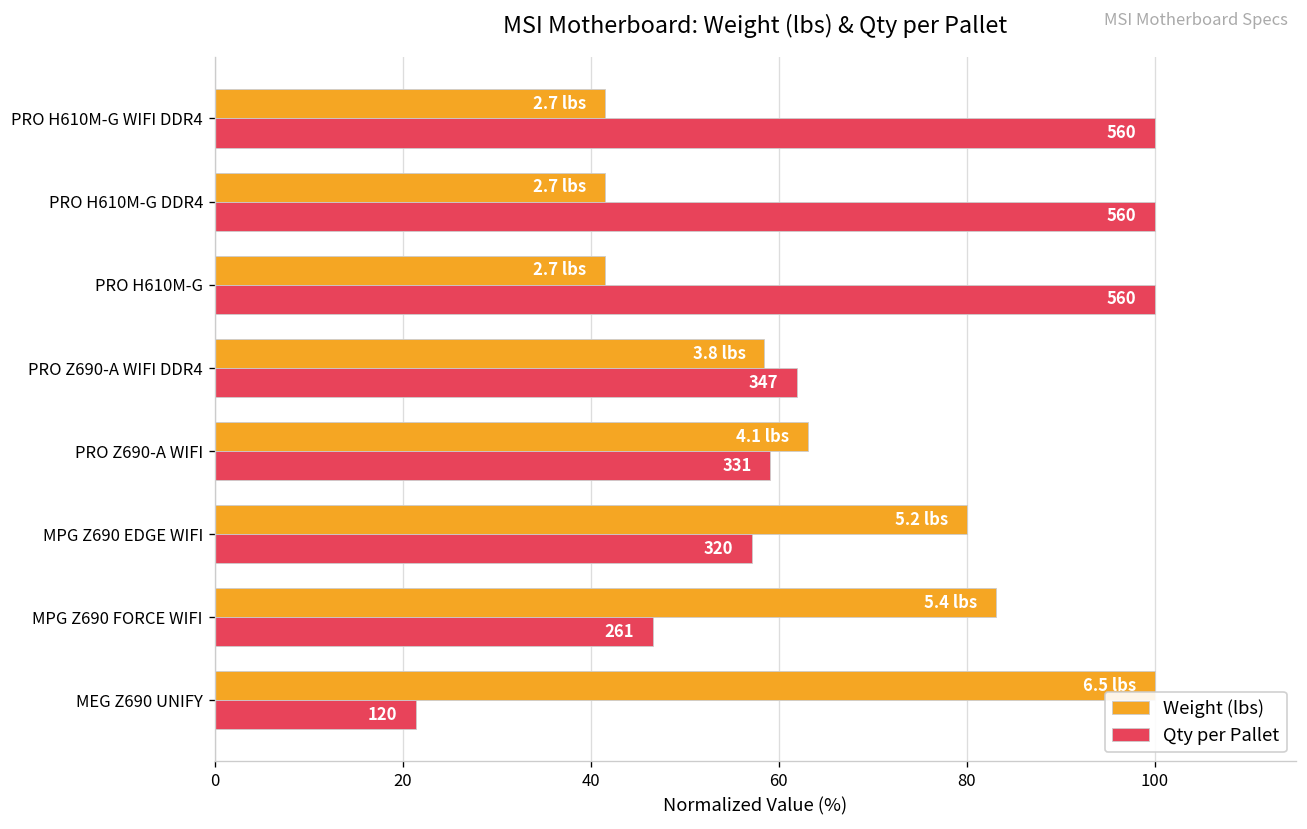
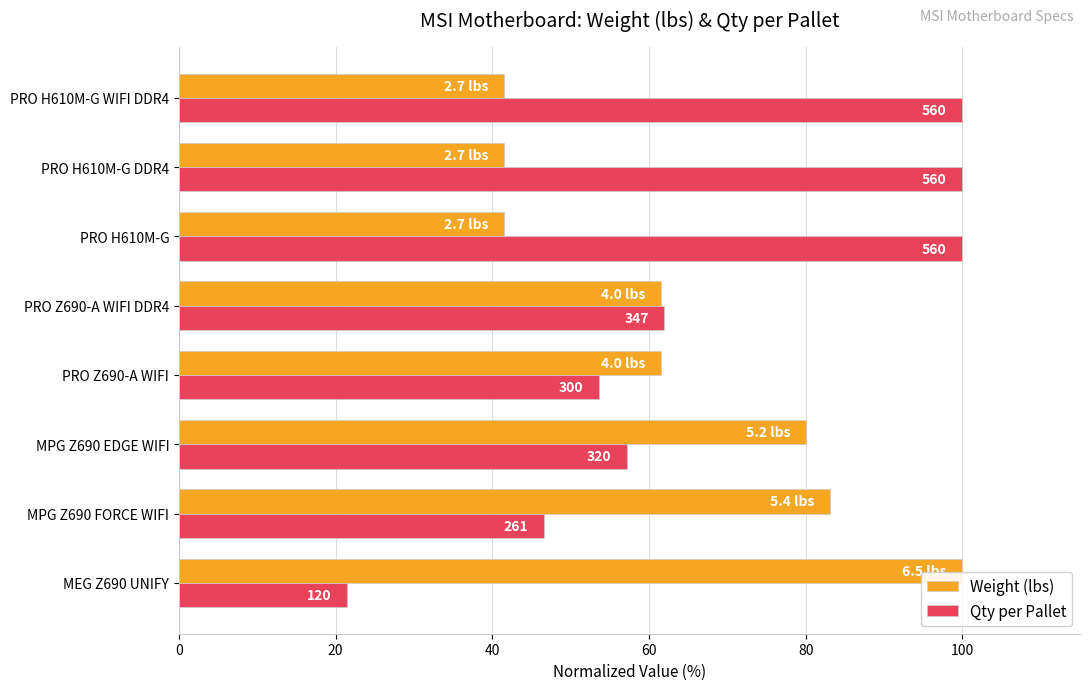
Weight (lbs), PRO Z690-A WIFI DDR4: 3.8 -> 4.0
Weight (lbs), PRO Z690-A WIFI: 4.1 -> 4.0
Qty per Pallet, PRO Z690-A WIFI: 331 -> 300
